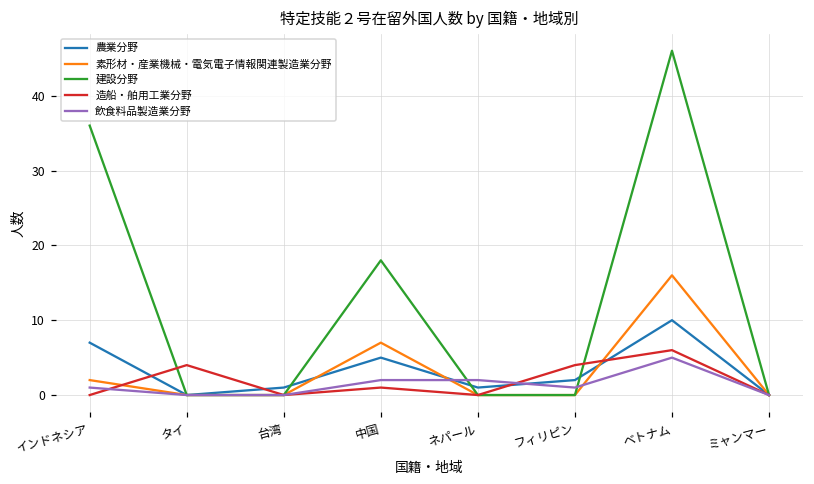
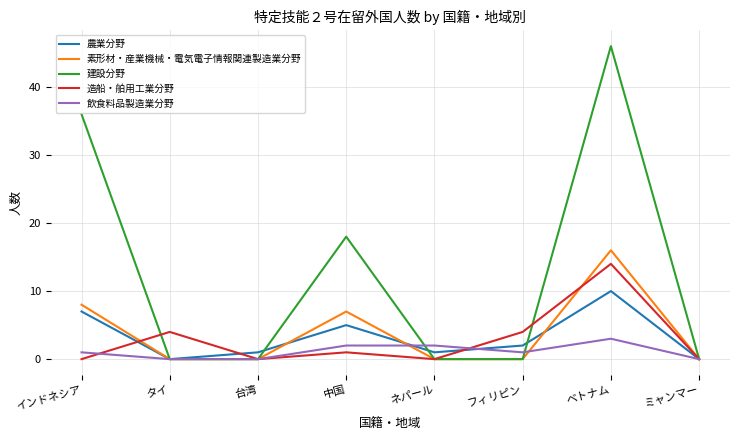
素形材・産業機械・電気電子情報関連製造業分野, インドネシア: 2 -> 8
造船・舶用工業分野, ベトナム: 6 -> 14
飲食料品製造業分野, ベトナム: 5 -> 3
